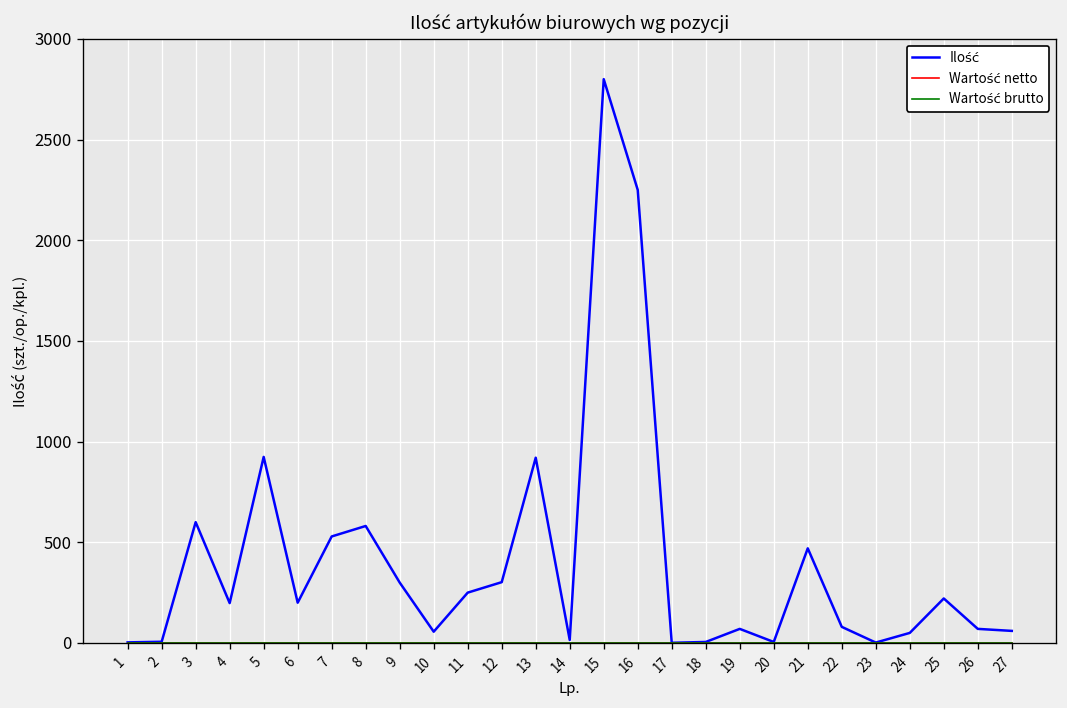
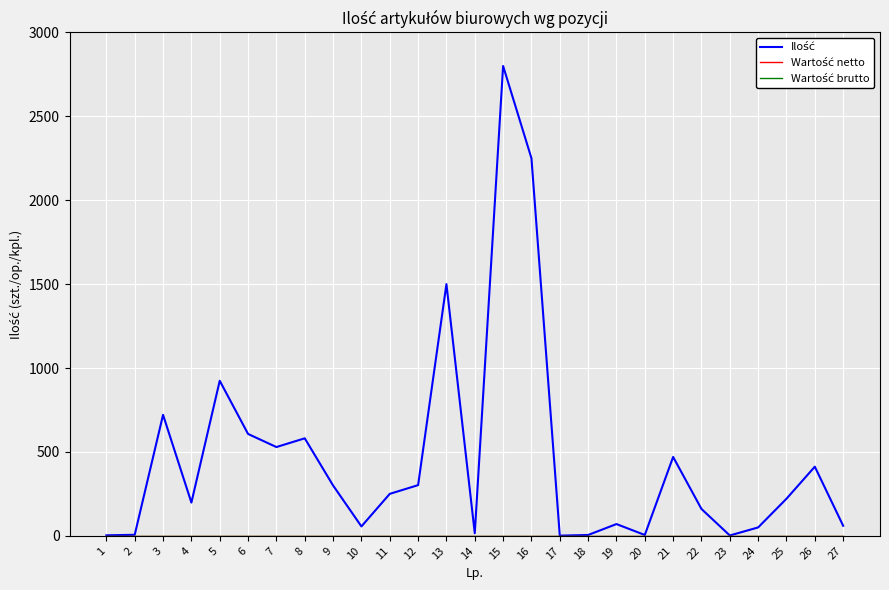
Ilość, 3: 600 -> 720
Ilość, 6: 200 -> 610
Ilość, 13: 920 -> 1500
Ilość, 22: 80 -> 160
Ilość, 26: 70 -> 410
